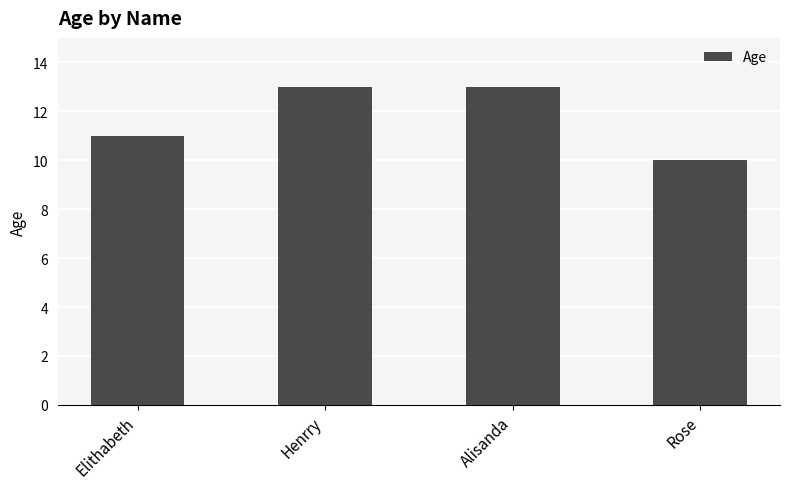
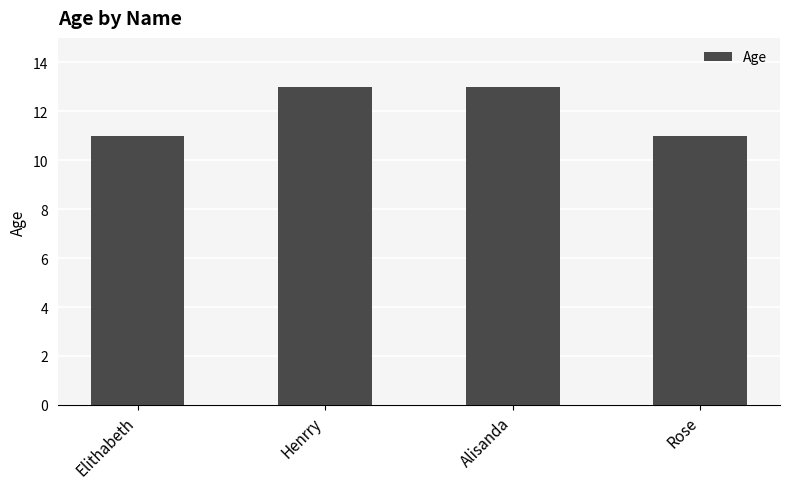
Rose: 10 -> 11
